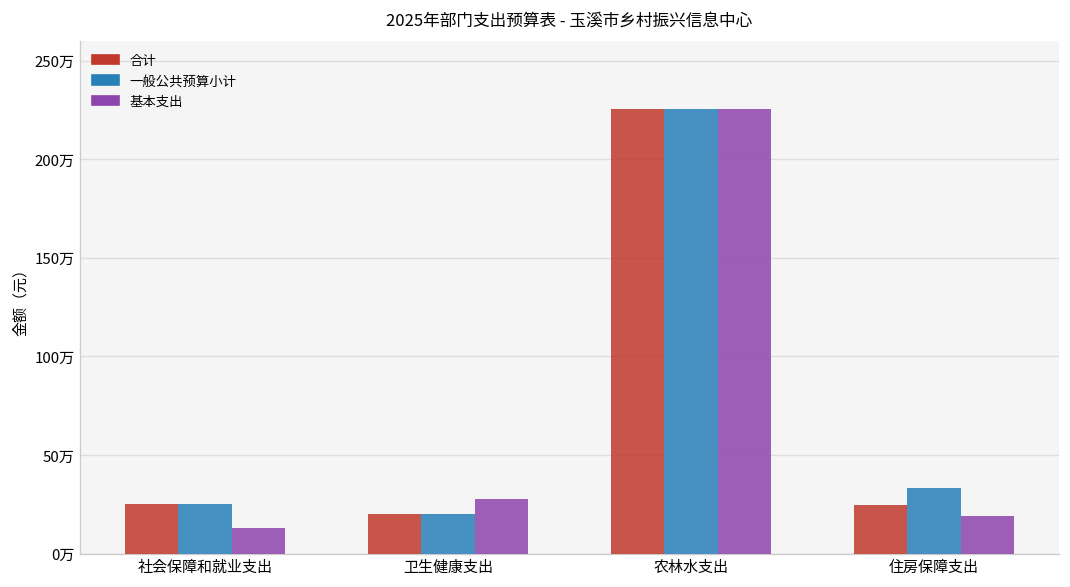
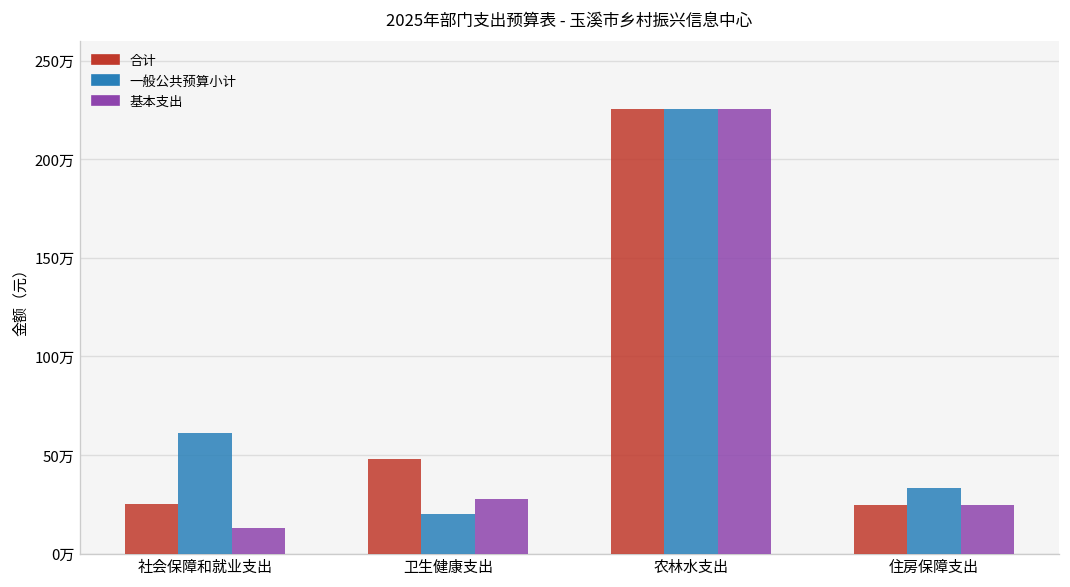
一般公共预算小计, 社会保障和就业支出: 25万 -> 61万
合计, 卫生健康支出: 20万 -> 48万
基本支出, 住房保障支出: 19万 -> 24万
